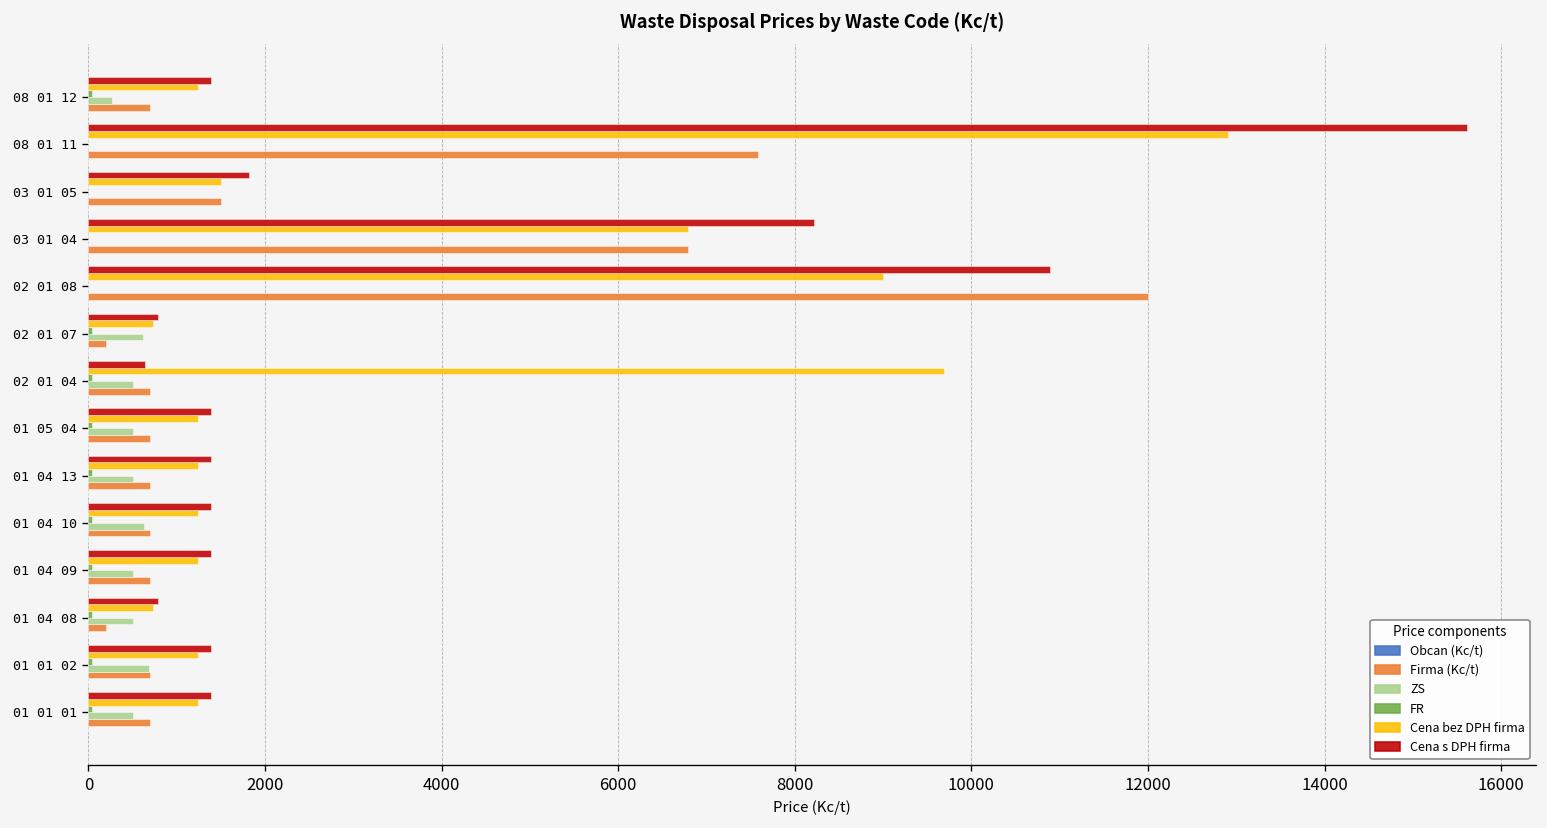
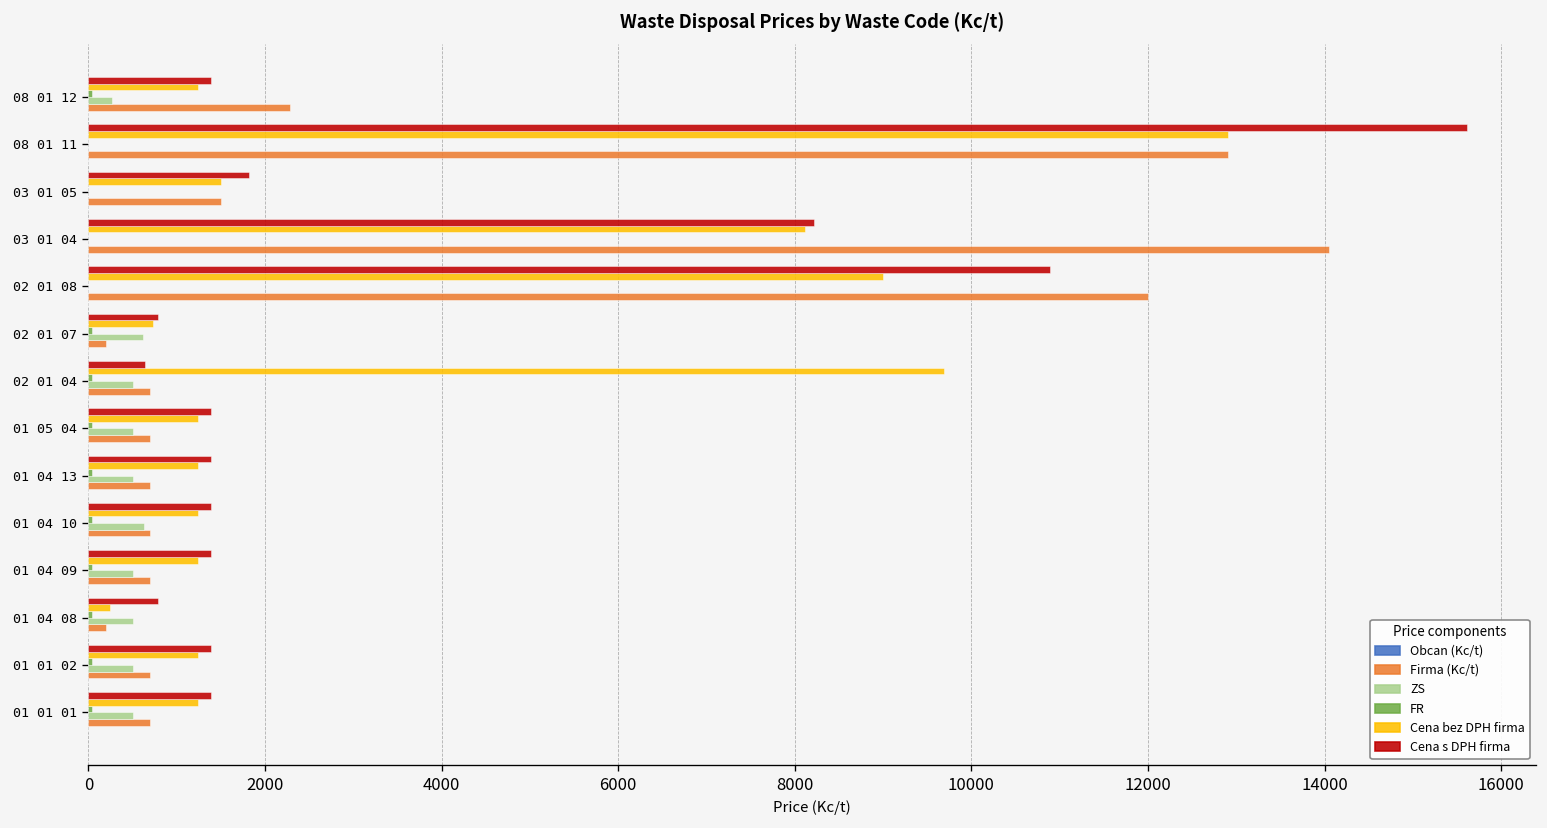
Firma (Kc/t), 08 01 12: 700 -> 2300
Firma (Kc/t), 08 01 11: 7600 -> 12900
Cena bez DPH firma, 03 01 04: 6800 -> 8100
Firma (Kc/t), 03 01 04: 6800 -> 14000
Cena bez DPH firma, 01 04 08: 700 -> 200
ZS, 01 01 02: 700 -> 500
